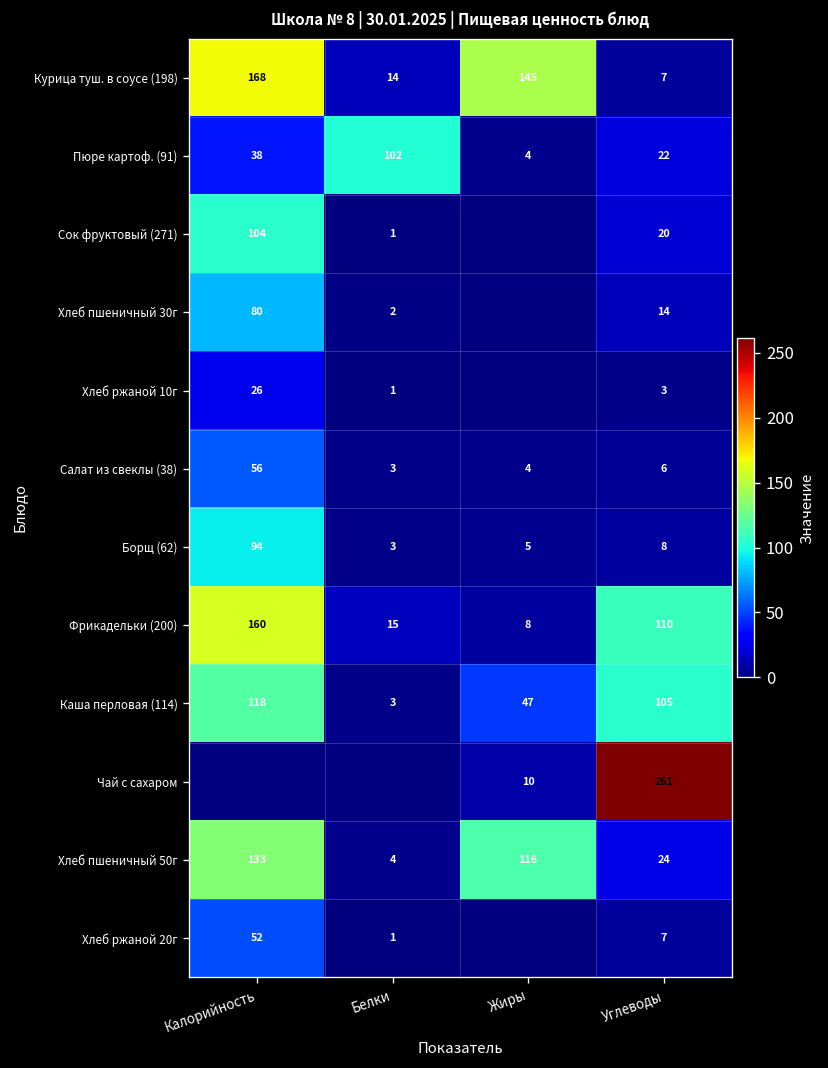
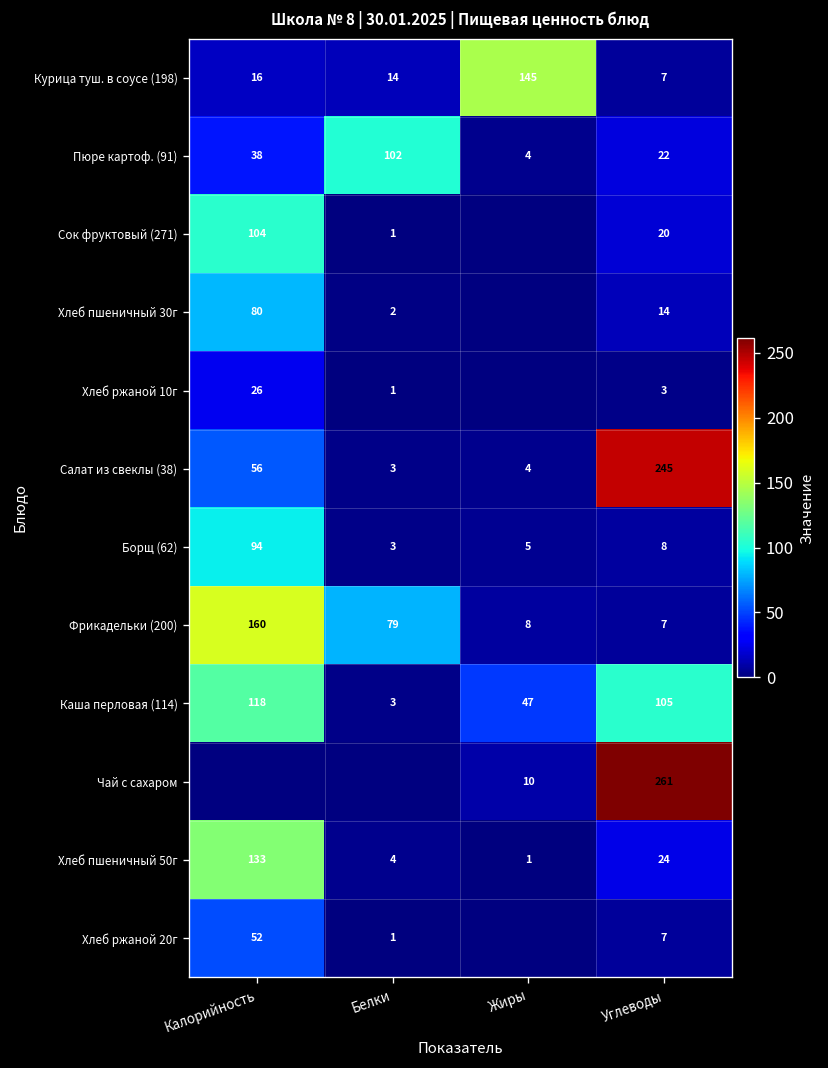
Курица туш. в соусе (198), Калорийность: 168 -> 16
Салат из свеклы (38), Углеводы: 6 -> 245
Фрикадельки (200), Белки: 15 -> 79
Фрикадельки (200), Углеводы: 110 -> 7
Хлеб пшеничный 50г, Жиры: 116 -> 1
